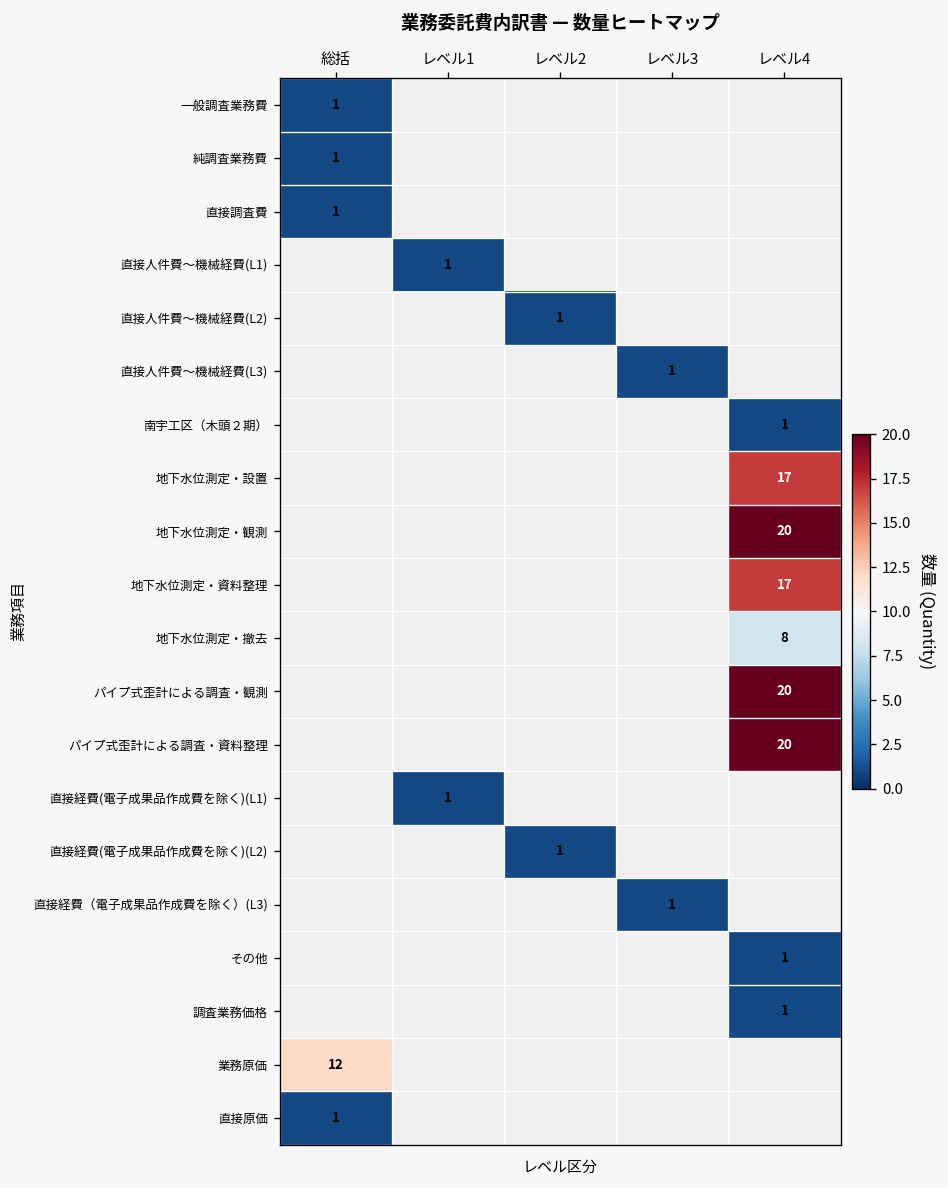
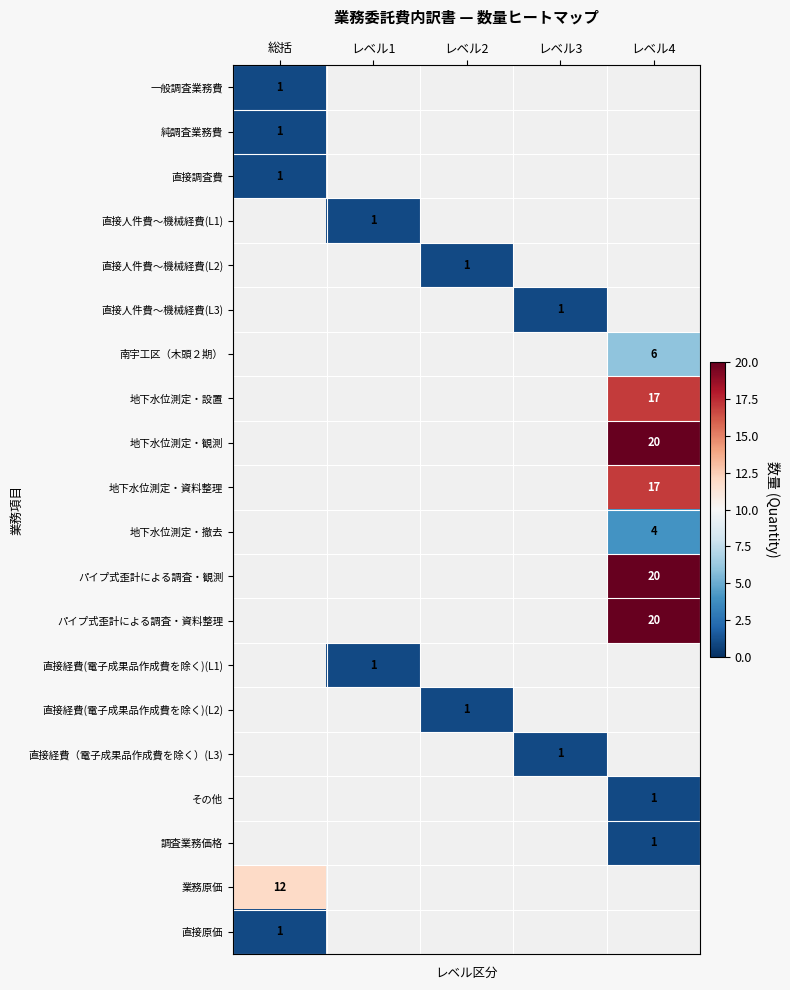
南宇工区（木頭２期）, レベル4: 1 -> 6
地下水位測定・撤去, レベル4: 8 -> 4
